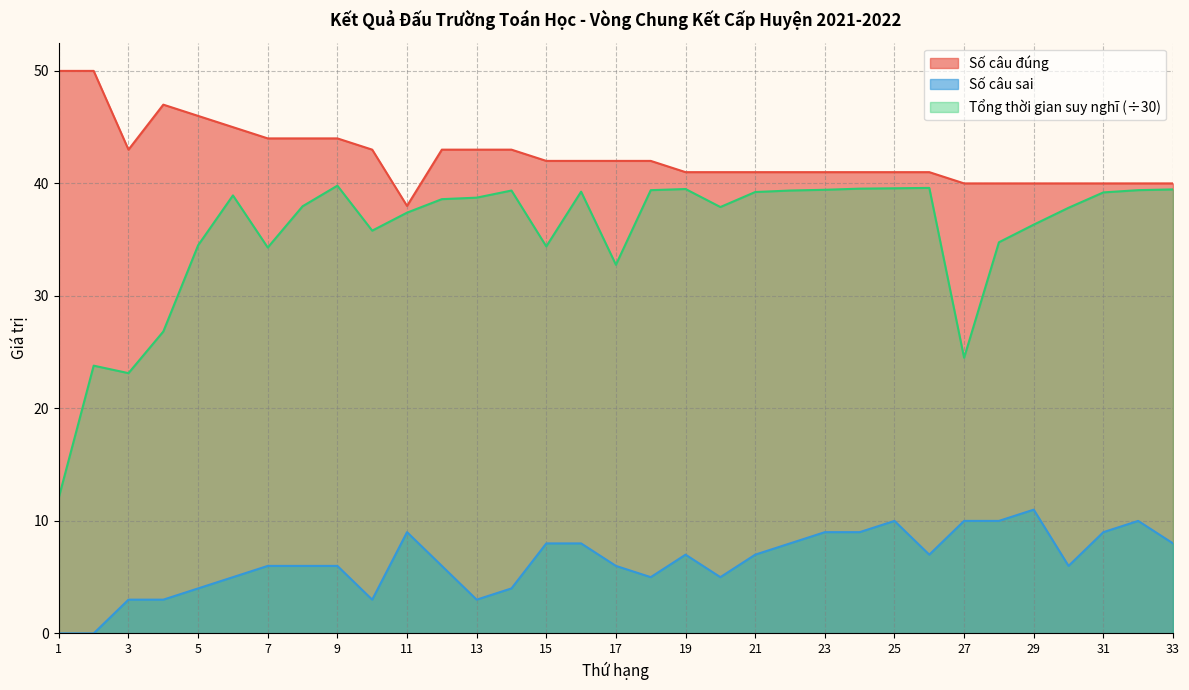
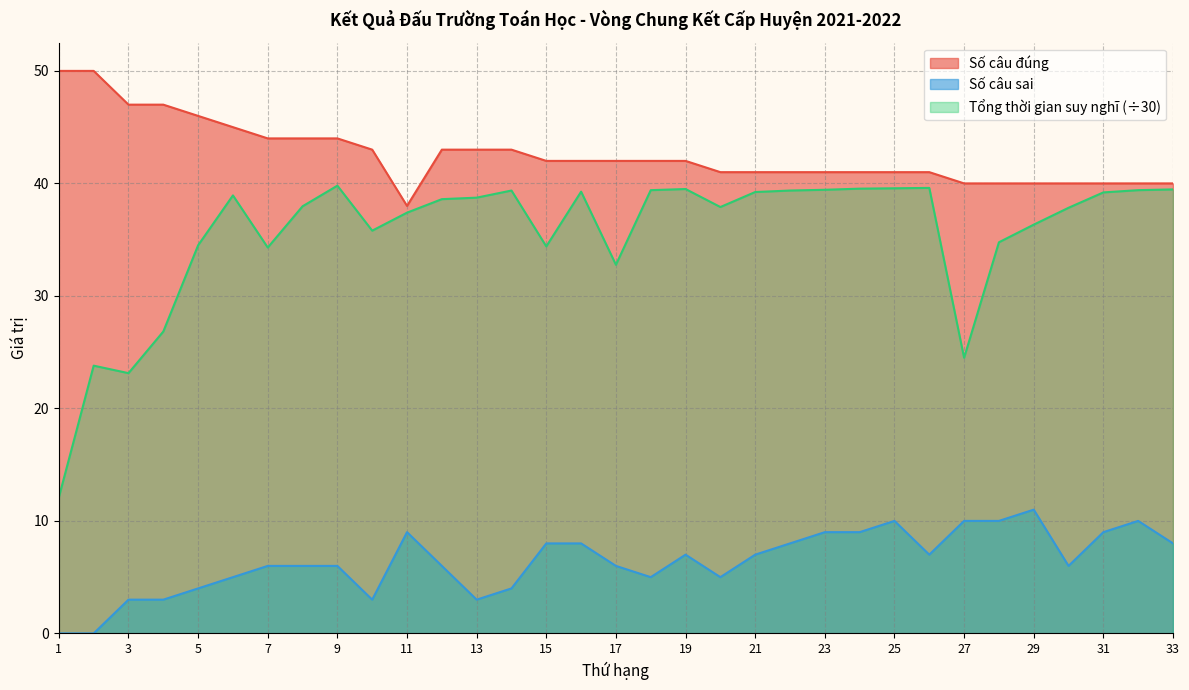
Số câu đúng, 3: 43 -> 47
Số câu đúng, 19: 41 -> 42
